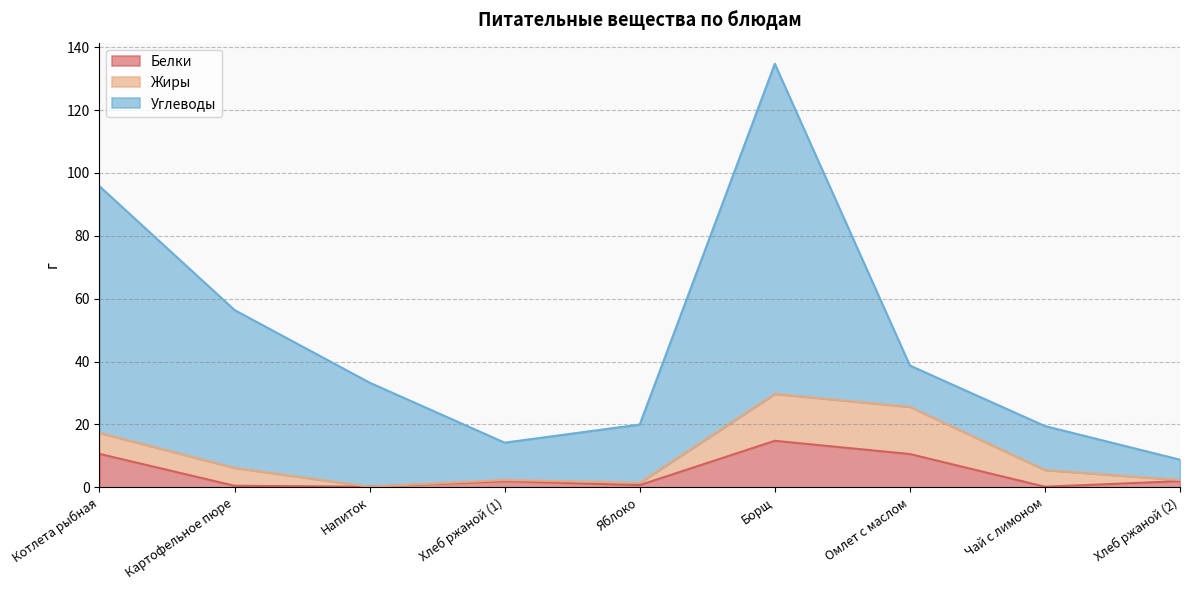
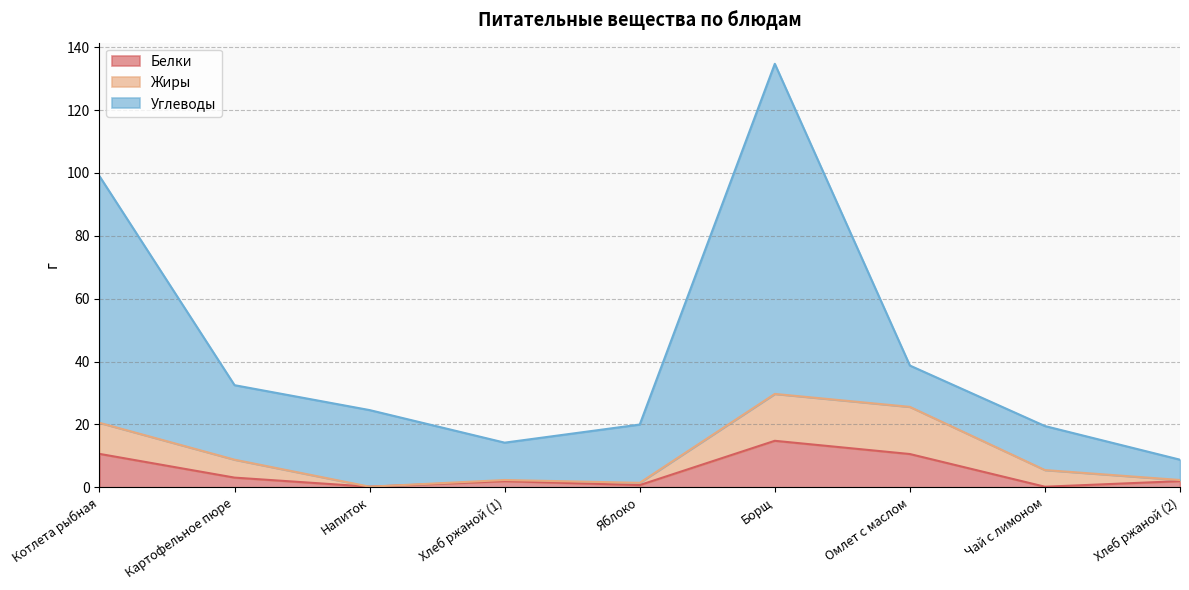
Жиры, Котлета рыбная: 7 -> 10
Белки, Картофельное пюре: 1 -> 3
Углеводы, Картофельное пюре: 50 -> 24
Углеводы, Напиток: 33 -> 24
